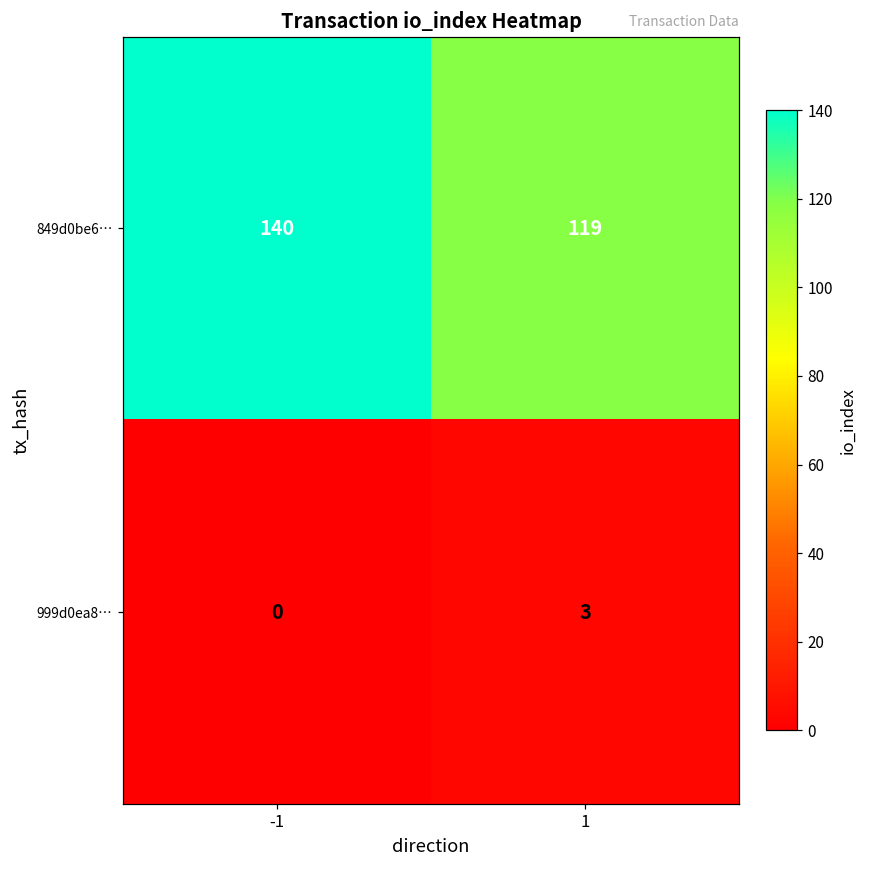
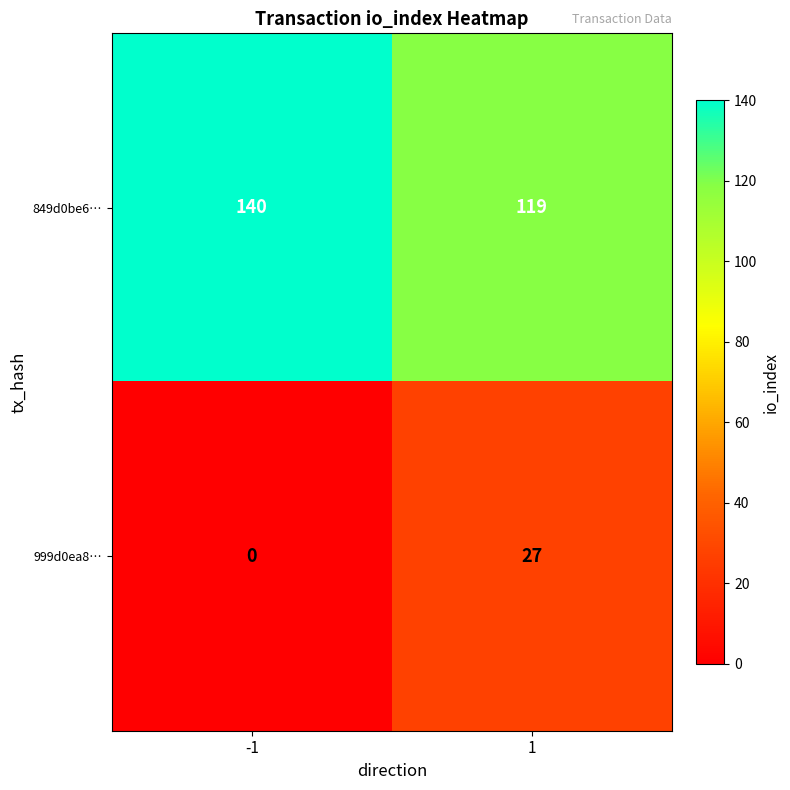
999d0ea8…, 1: 3 -> 27
